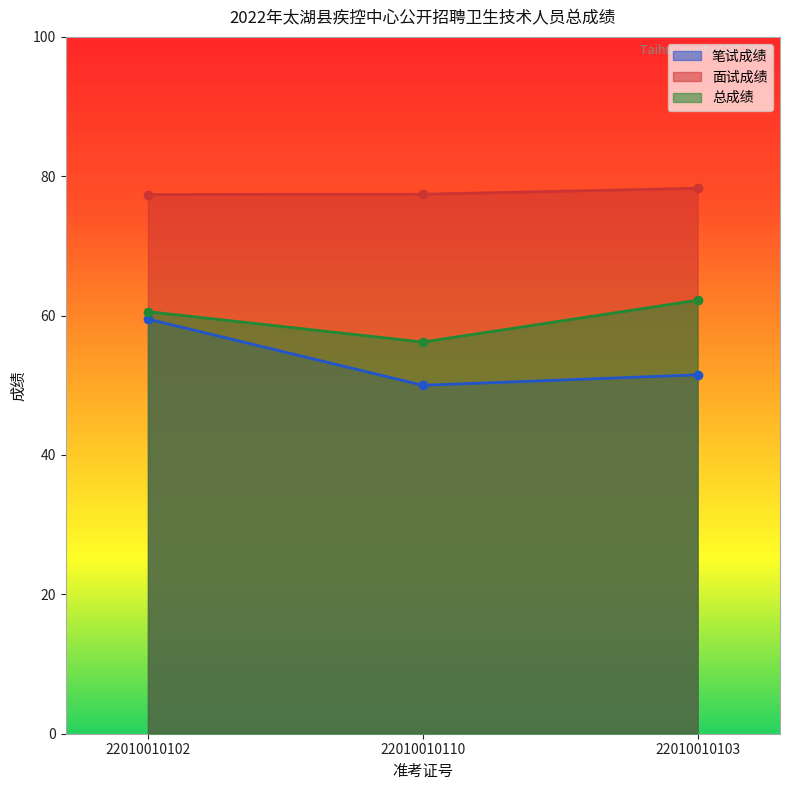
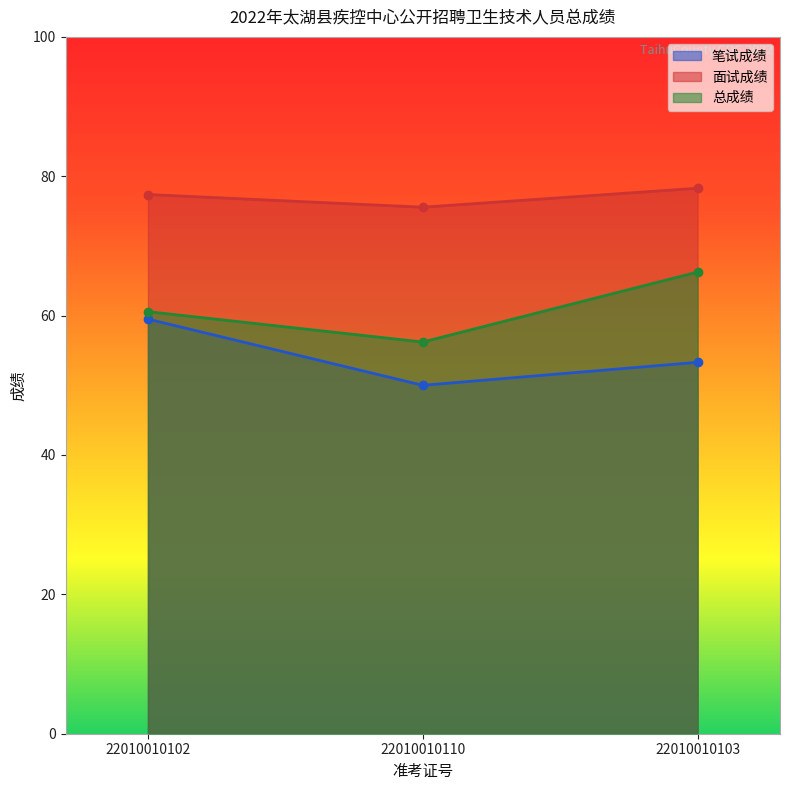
面试成绩, 22010010110: 77 -> 76
笔试成绩, 22010010103: 52 -> 53
总成绩, 22010010103: 62 -> 66
